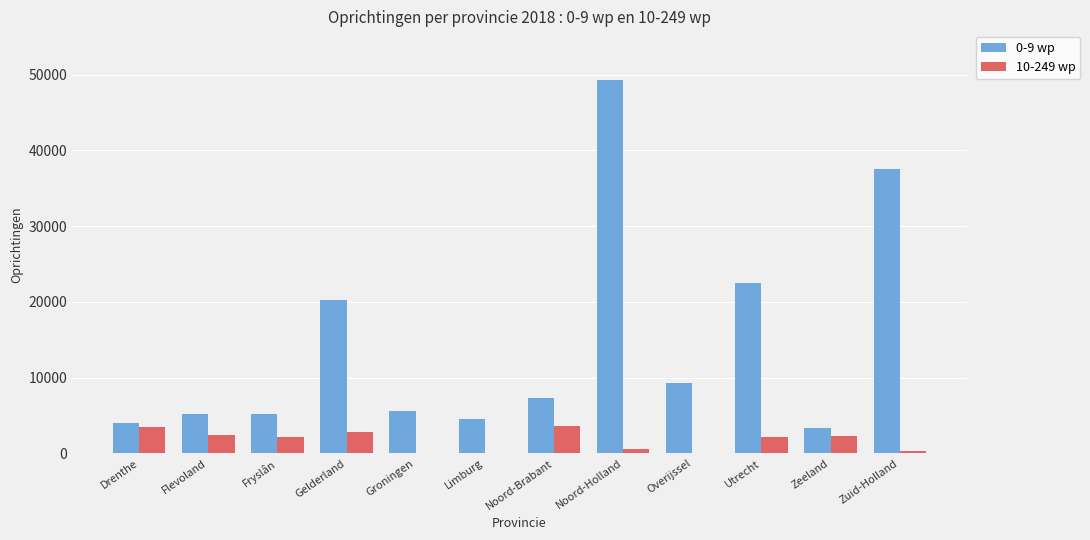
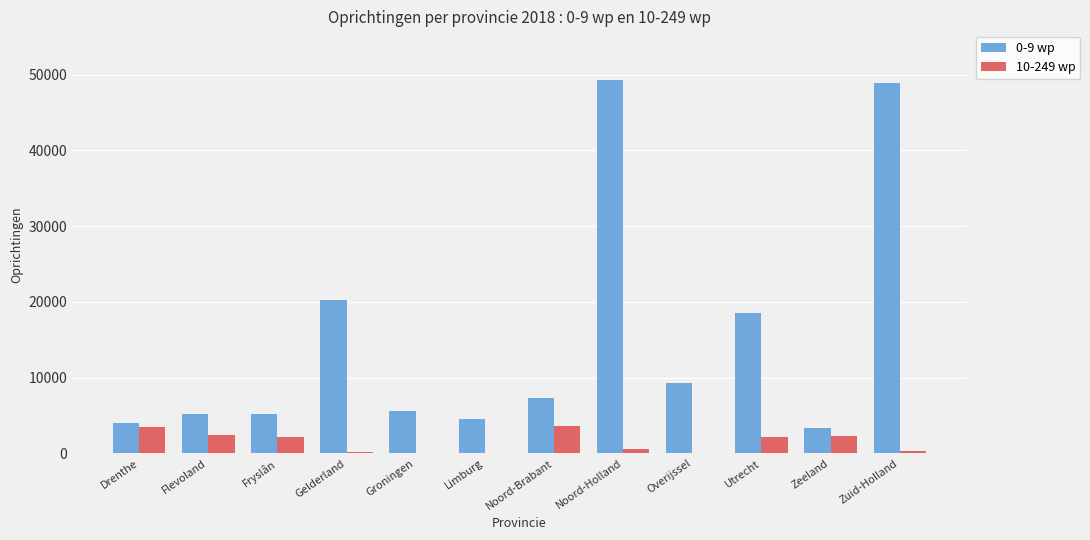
10-249 wp, Gelderland: 3000 -> 0
0-9 wp, Utrecht: 23000 -> 19000
0-9 wp, Zuid-Holland: 38000 -> 49000
